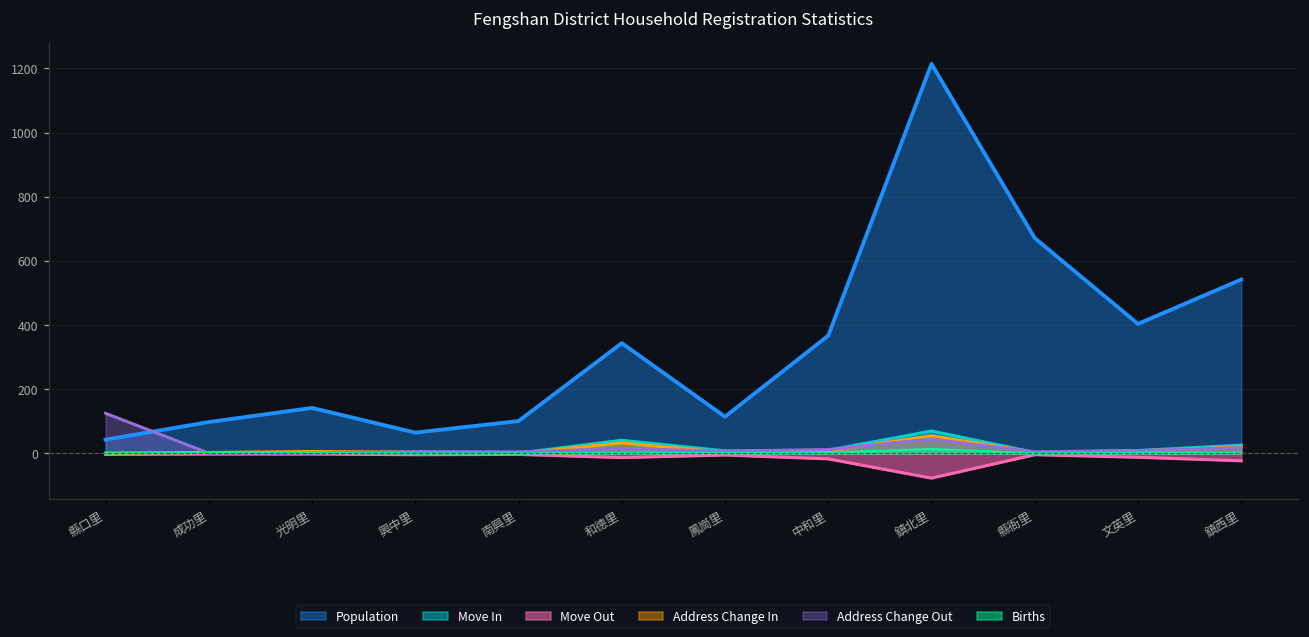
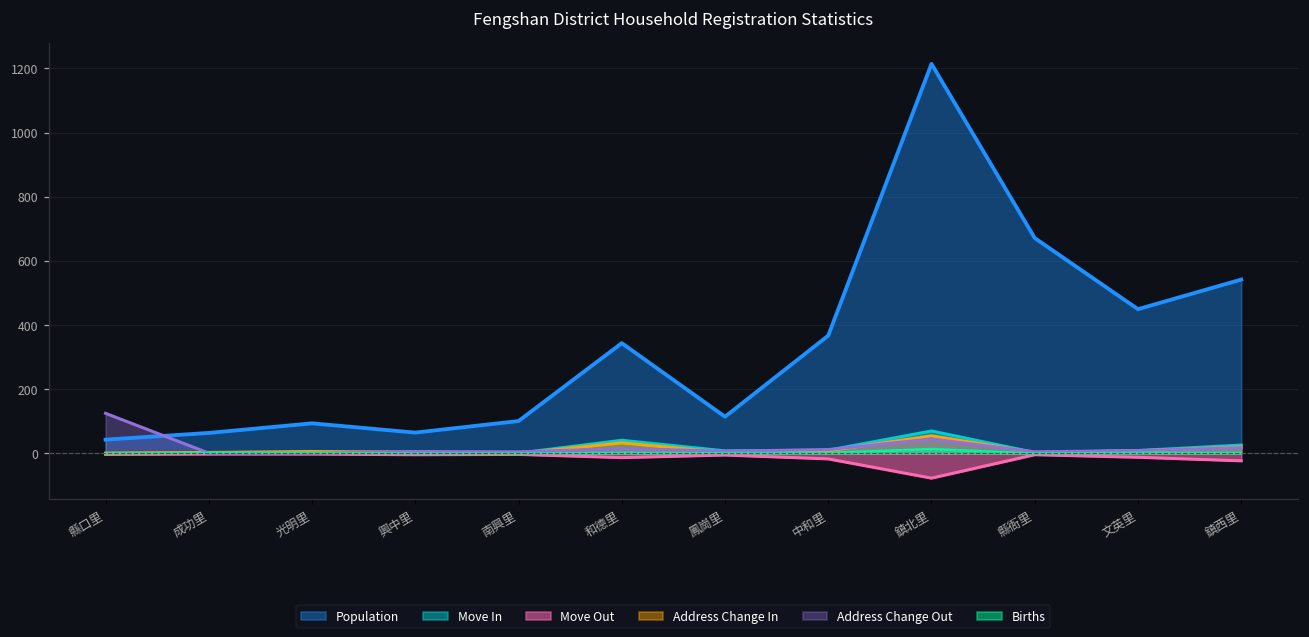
Population, 成功里: 100 -> 60
Population, 光明里: 140 -> 90
Population, 文英里: 400 -> 450
